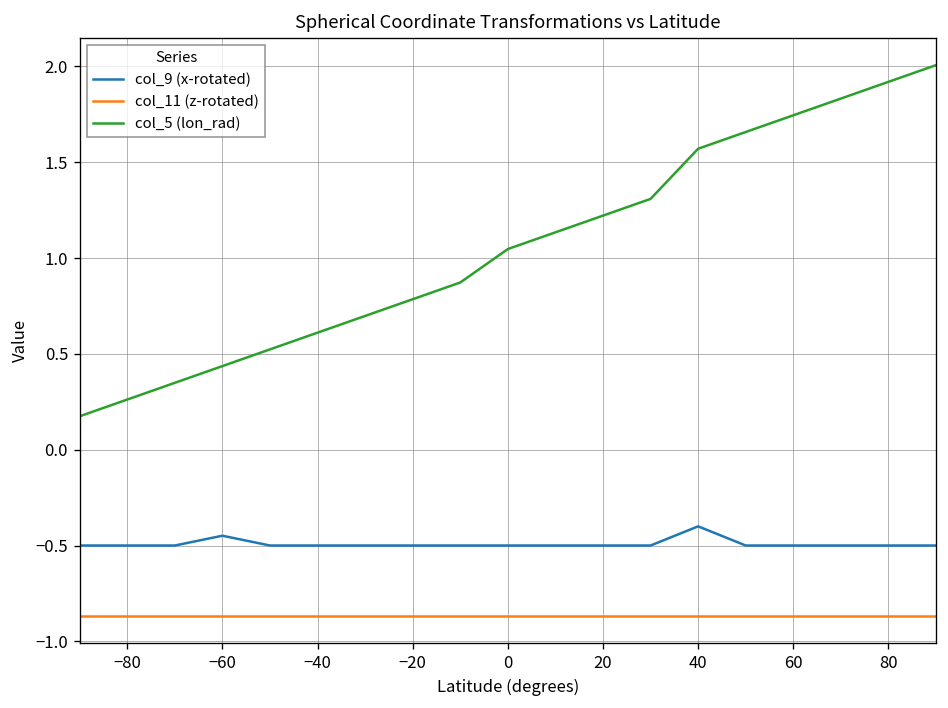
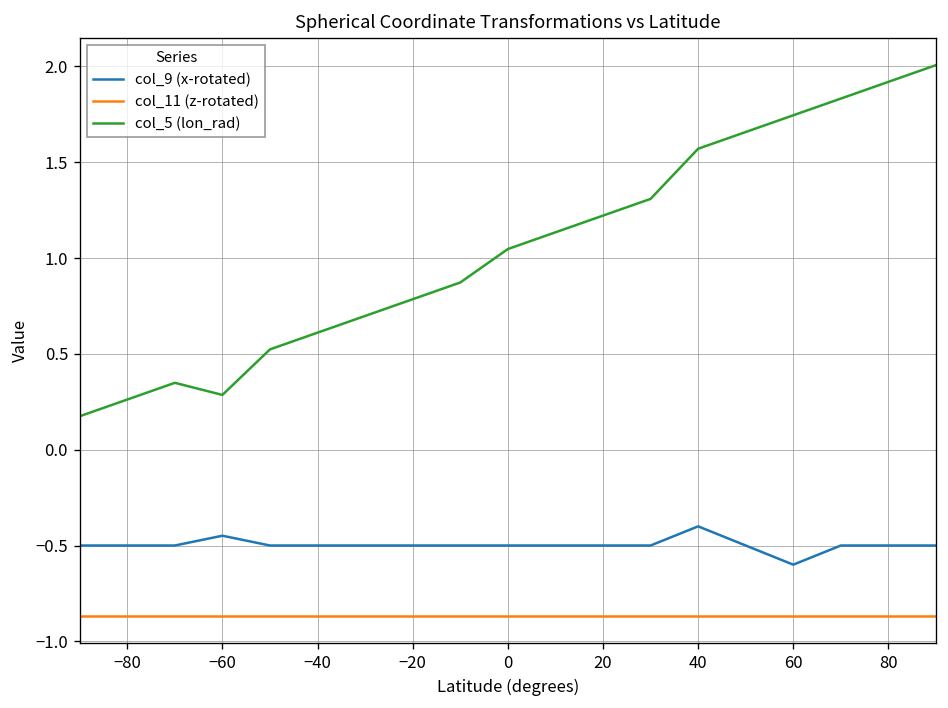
col_5 (lon_rad), −60: 0.44 -> 0.29
col_9 (x-rotated), 60: -0.5 -> -0.6
